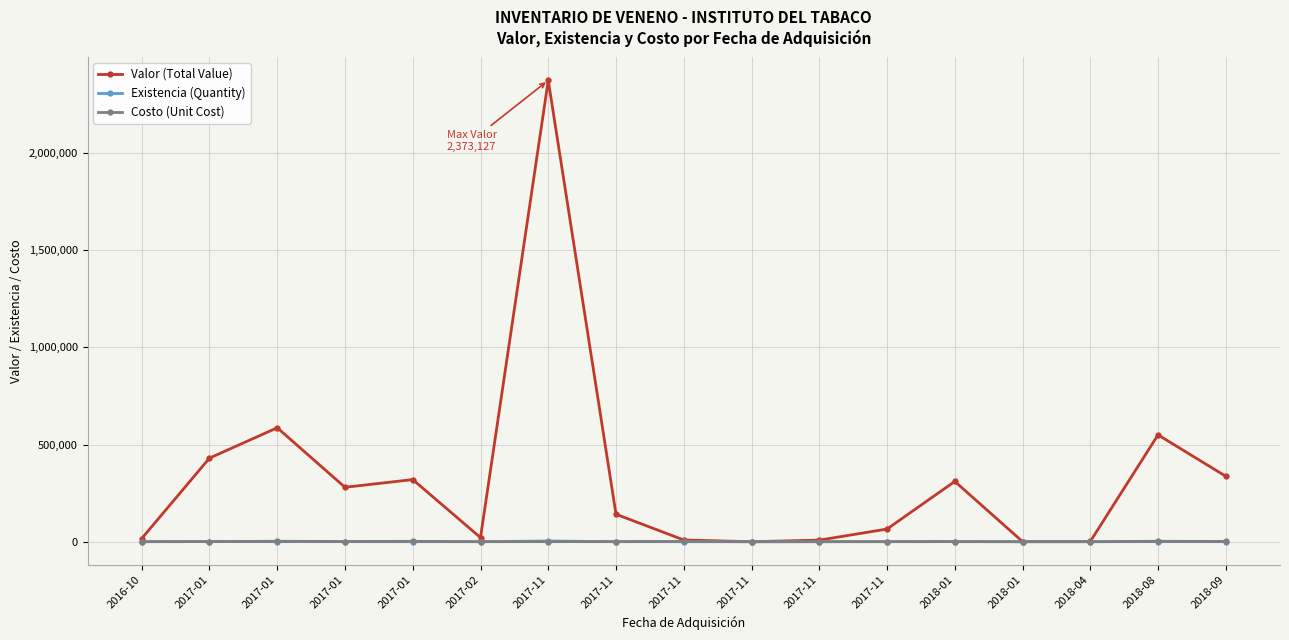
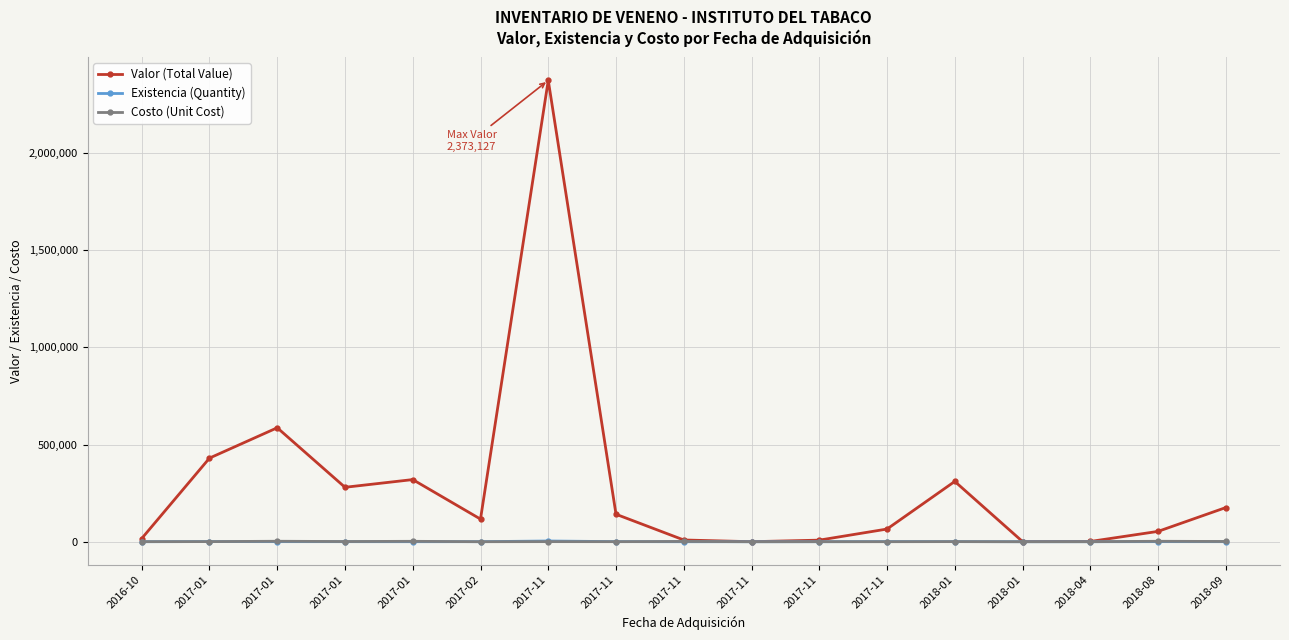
Valor (Total Value), 2017-02: 20,000 -> 120,000
Valor (Total Value), 2018-08: 550,000 -> 50,000
Valor (Total Value), 2018-09: 340,000 -> 180,000
